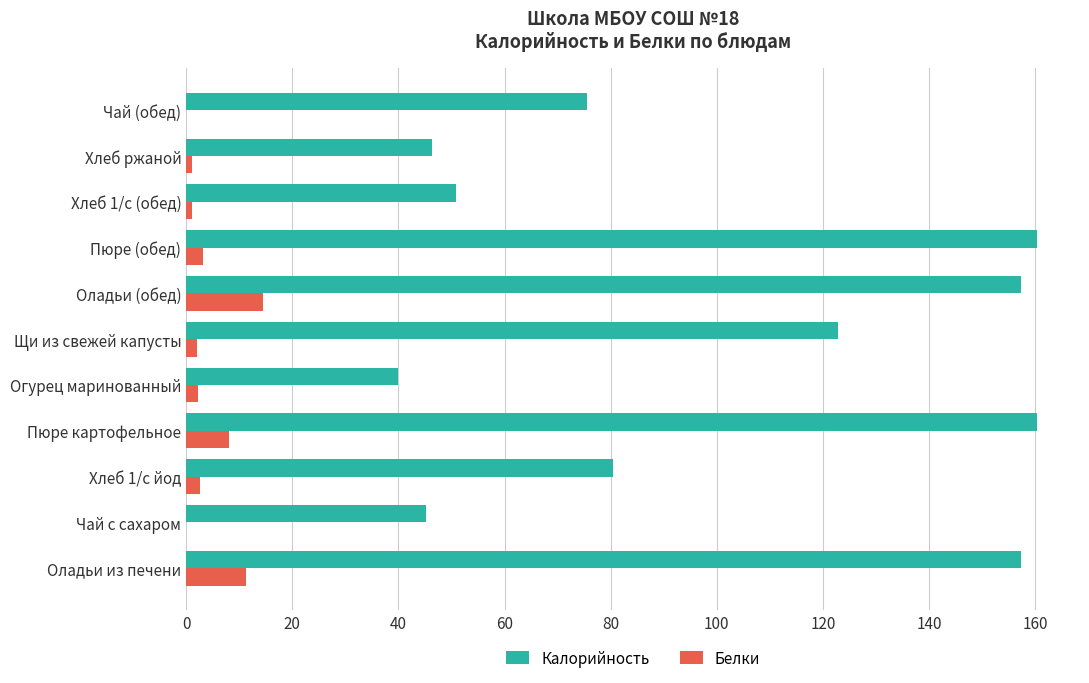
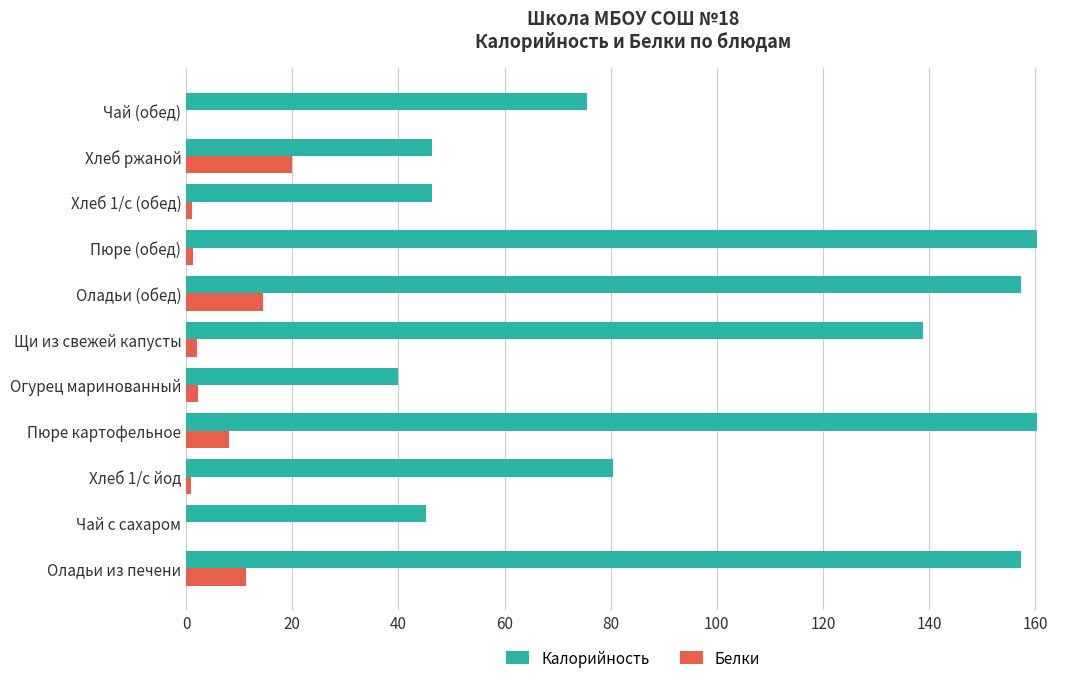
Белки, Хлеб ржаной: 1 -> 20
Калорийность, Хлеб 1/с (обед): 51 -> 46
Белки, Пюре (обед): 3 -> 1
Калорийность, Щи из свежей капусты: 123 -> 139
Белки, Хлеб 1/с йод: 3 -> 1
